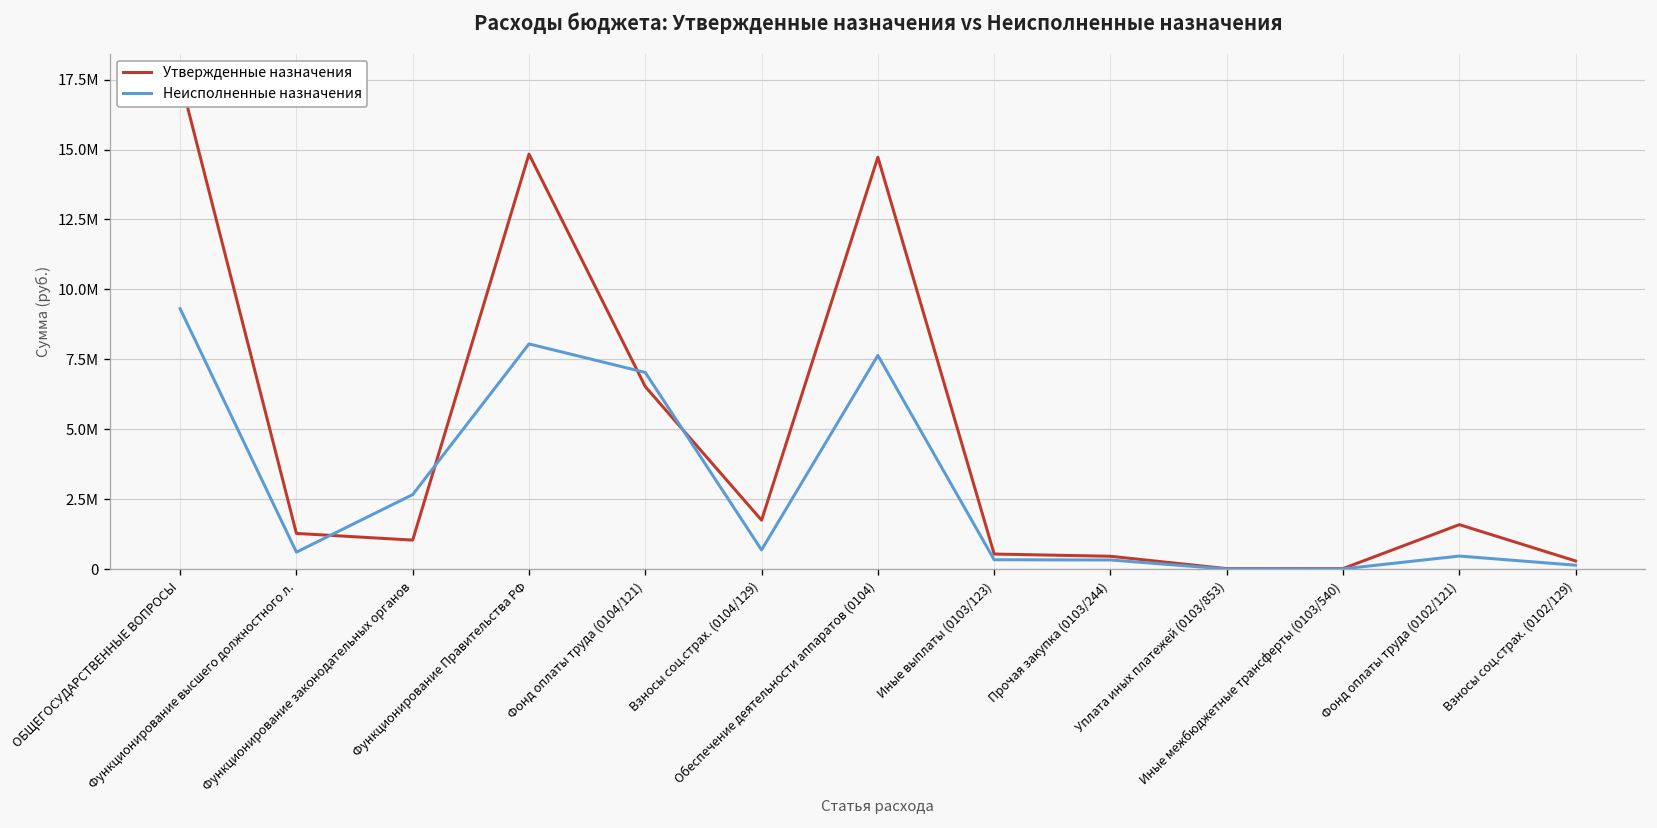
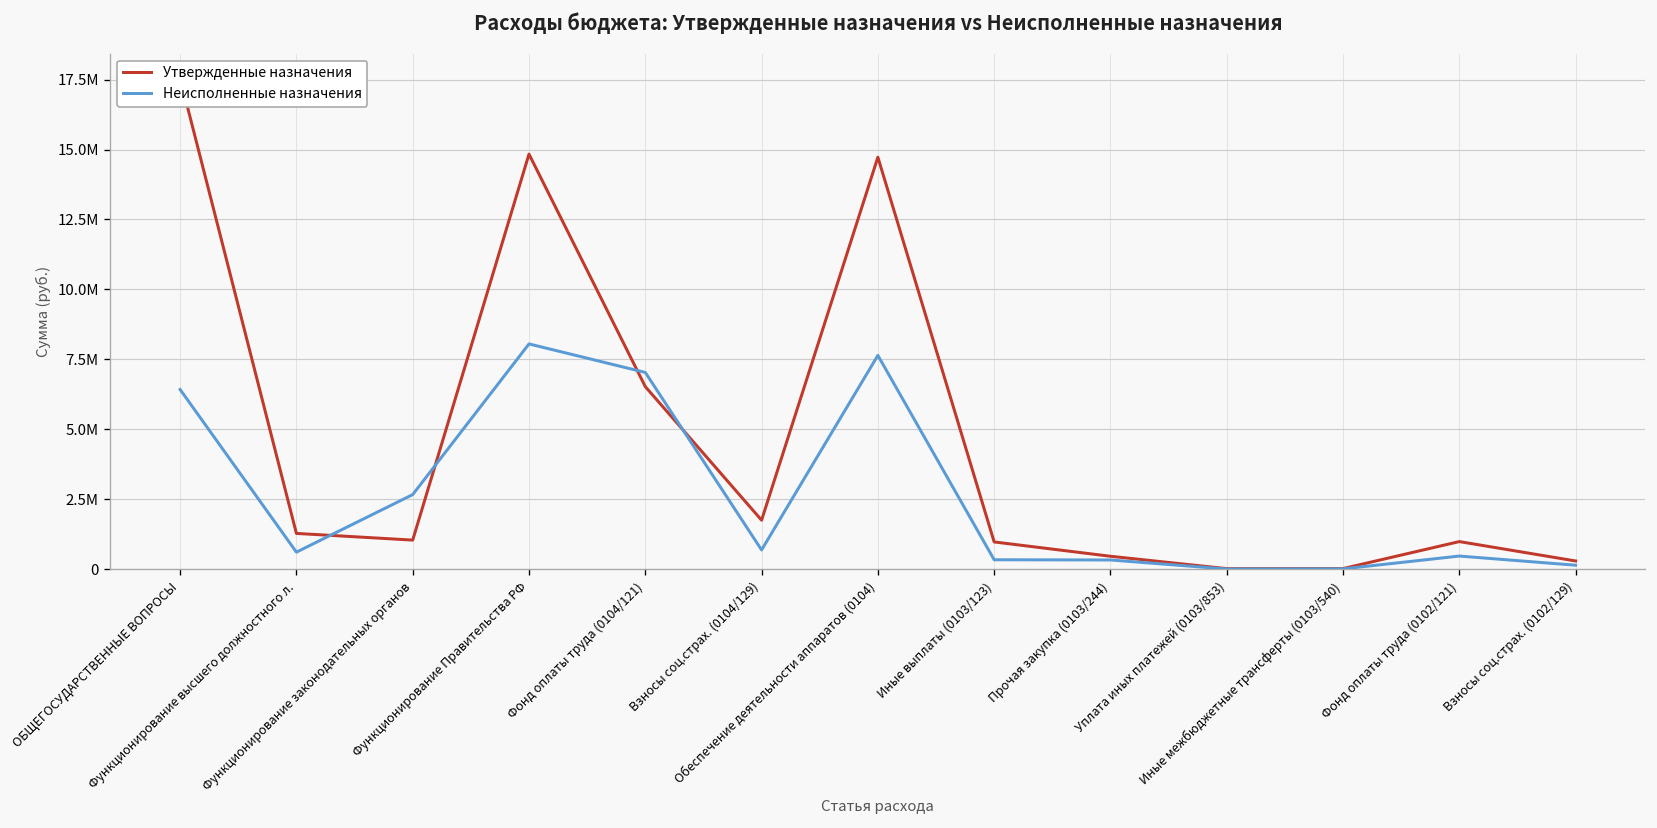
Неисполненные назначения, ОБЩЕГОСУДАРСТВЕННЫЕ ВОПРОСЫ: 9300000 -> 6400000
Утвержденные назначения, Иные выплаты (0103/123): 500000 -> 1000000
Утвержденные назначения, Фонд оплаты труда (0102/121): 1600000 -> 1000000
